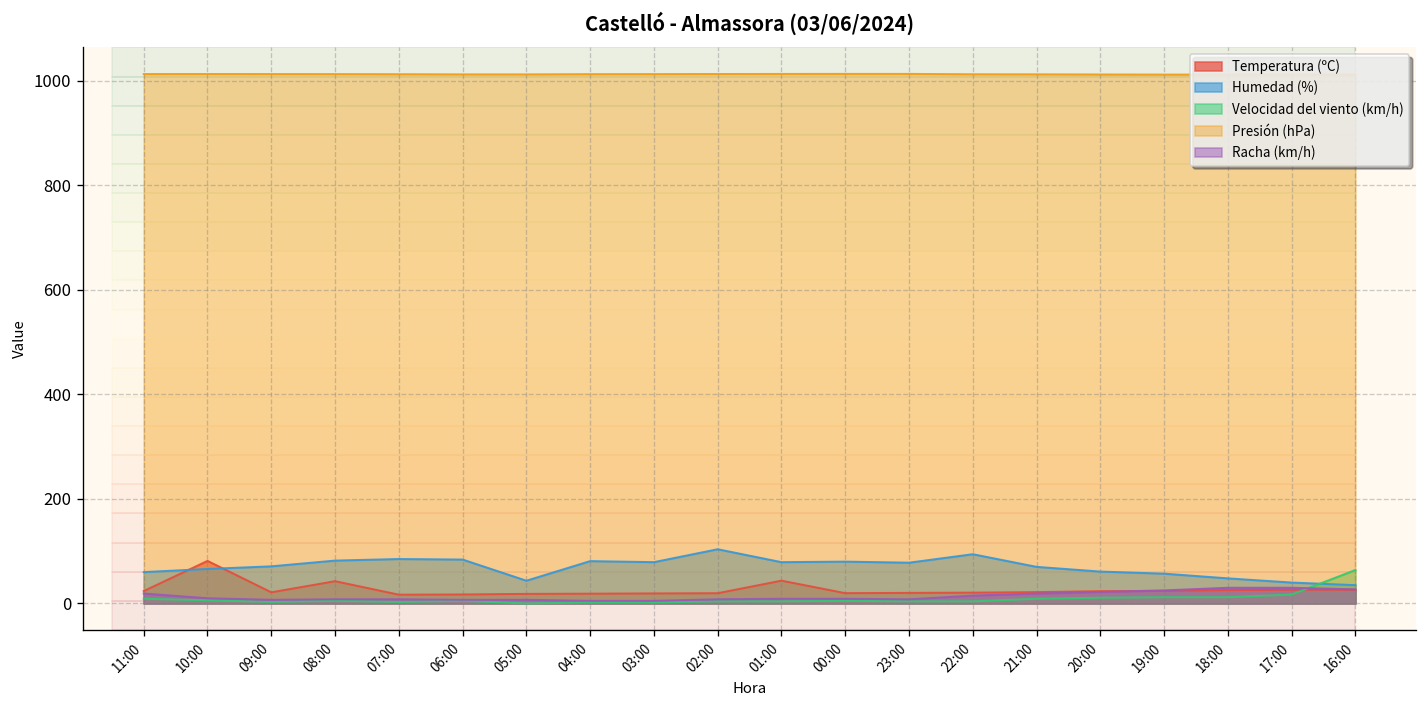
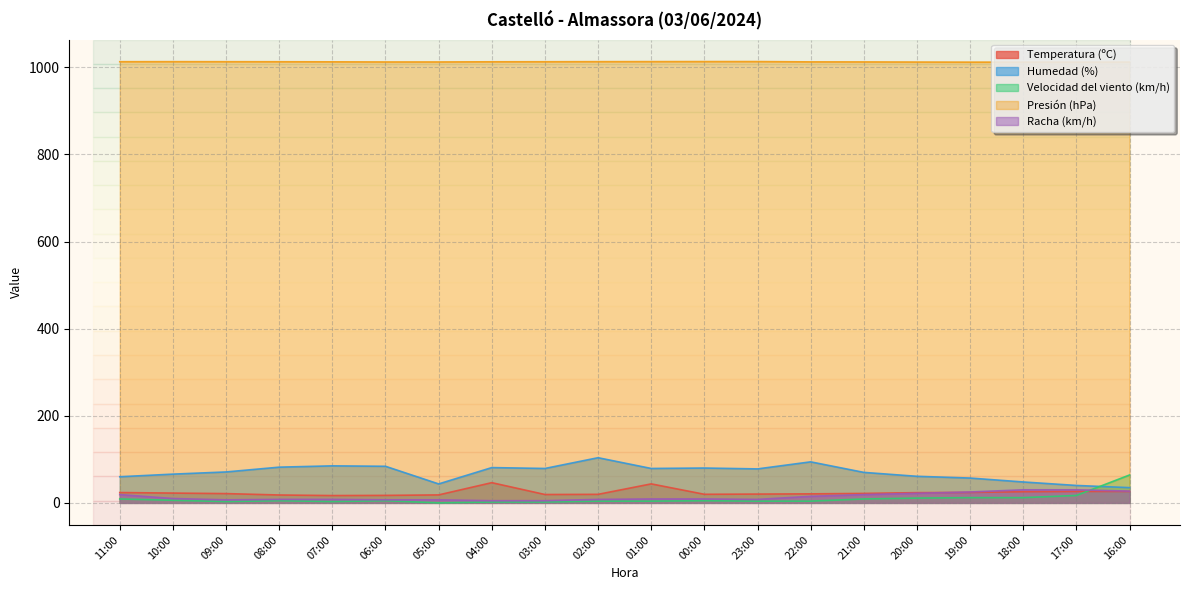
Temperatura (ºC), 10:00: 80 -> 20
Temperatura (ºC), 08:00: 40 -> 20
Temperatura (ºC), 04:00: 20 -> 50
